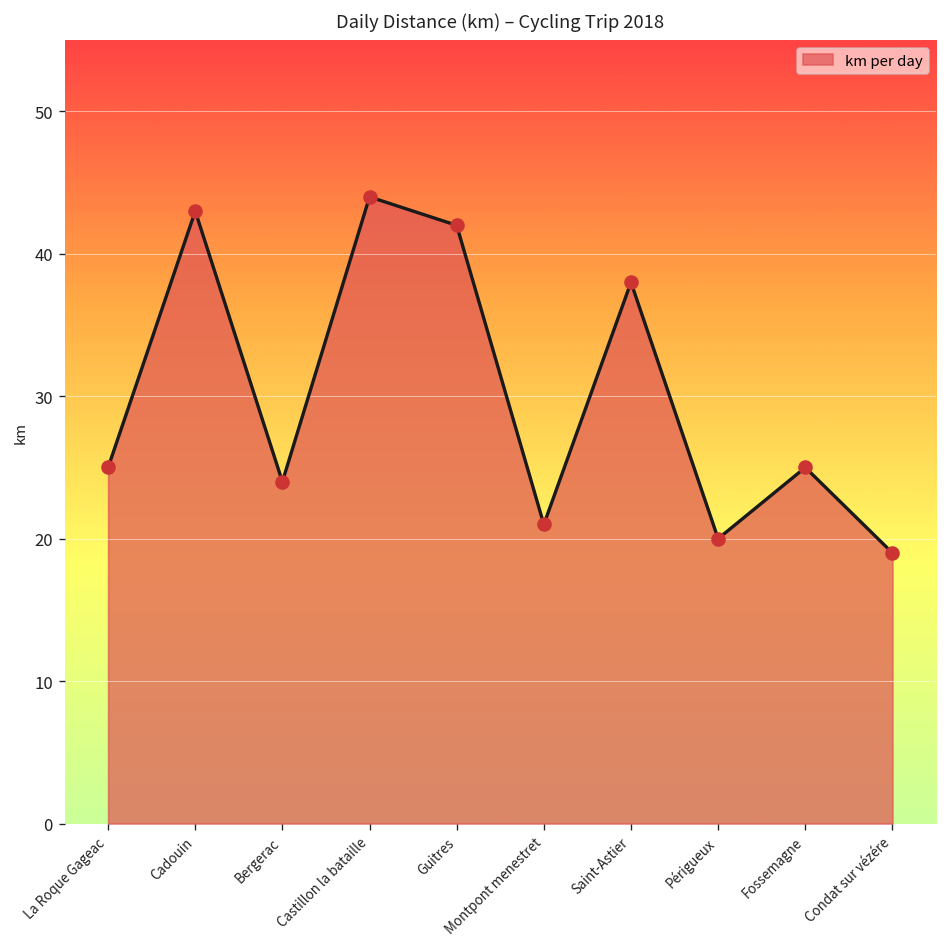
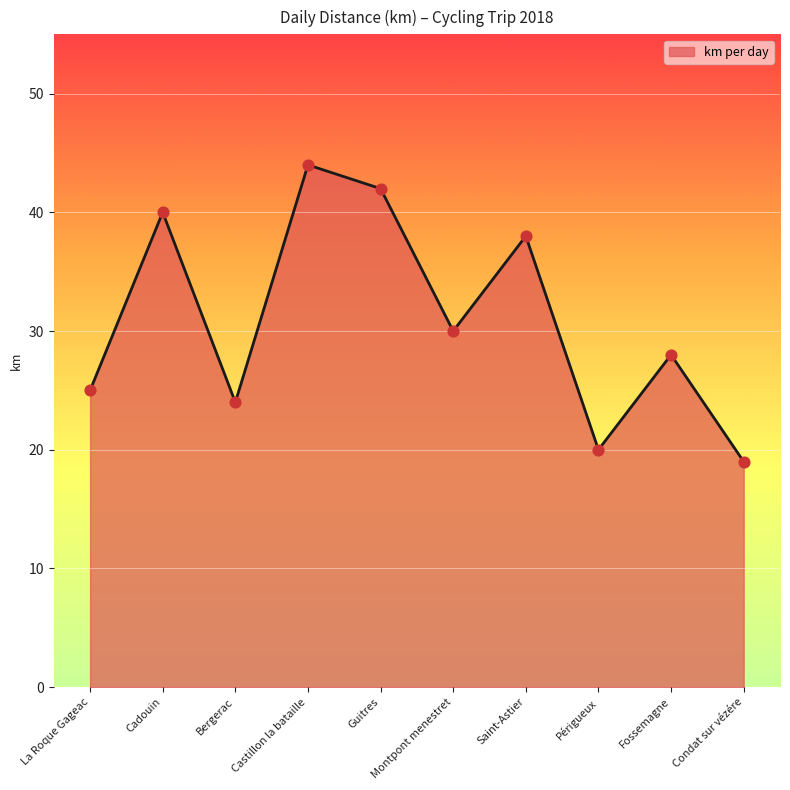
Cadouin: 43 -> 40
Montpont menestret: 21 -> 30
Fossemagne: 25 -> 28
